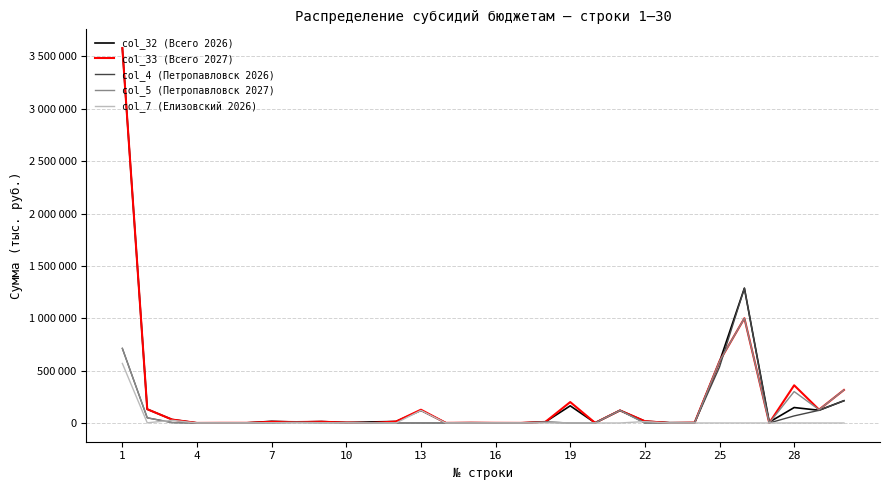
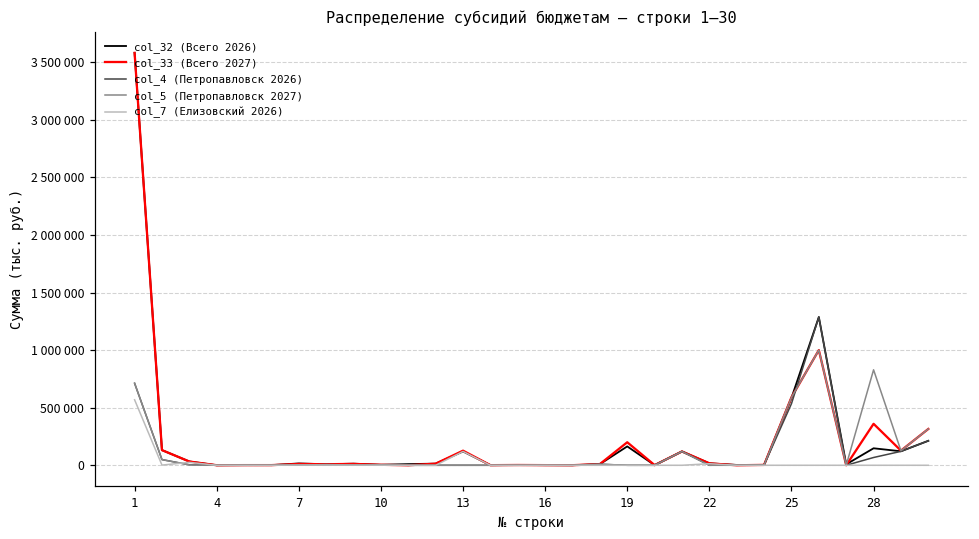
col_5 (Петропавловск 2027), 28: 300000 -> 830000
